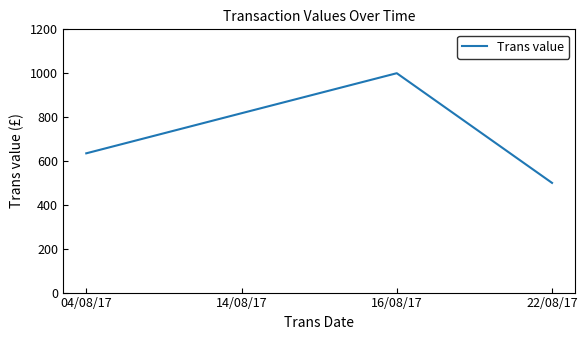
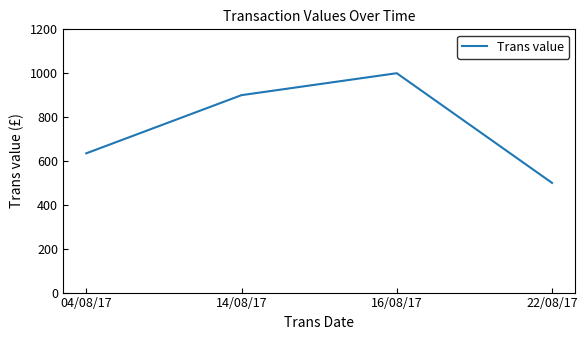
14/08/17: 820 -> 900
